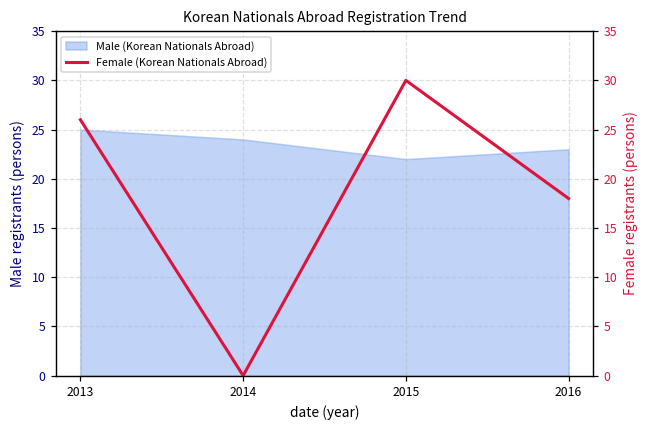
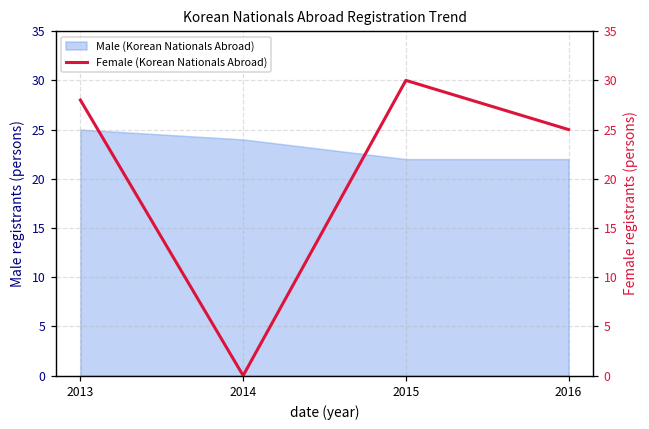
Male (Korean Nationals Abroad), 2016: 23 -> 22
Female (Korean Nationals Abroad), 2013: 26 -> 28
Female (Korean Nationals Abroad), 2016: 18 -> 25
